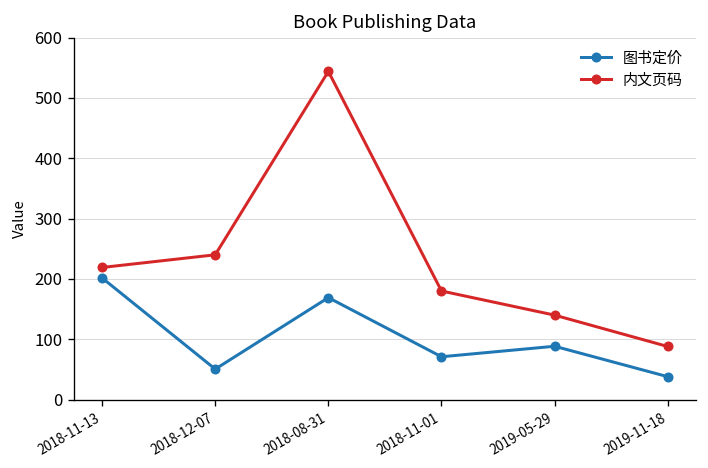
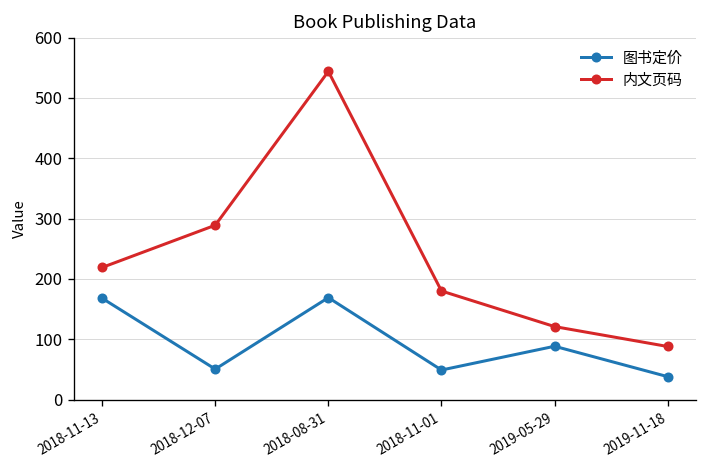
图书定价, 2018-11-13: 200 -> 170
内文页码, 2018-12-07: 240 -> 290
图书定价, 2018-11-01: 70 -> 50
内文页码, 2019-05-29: 140 -> 120
